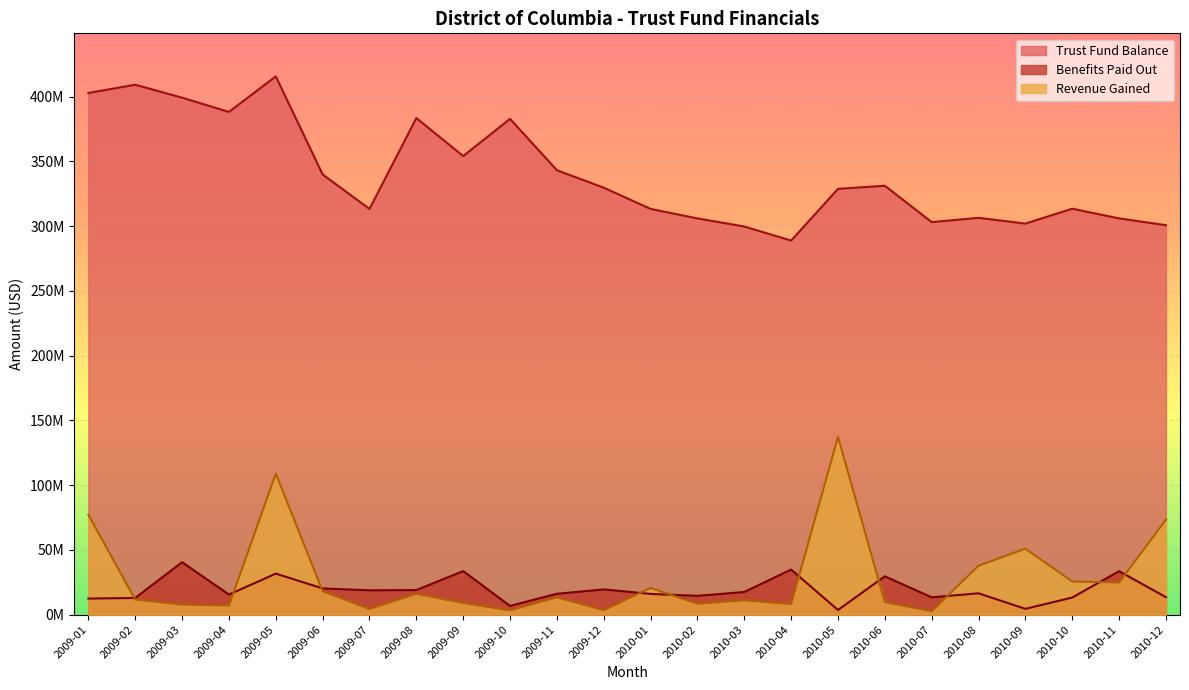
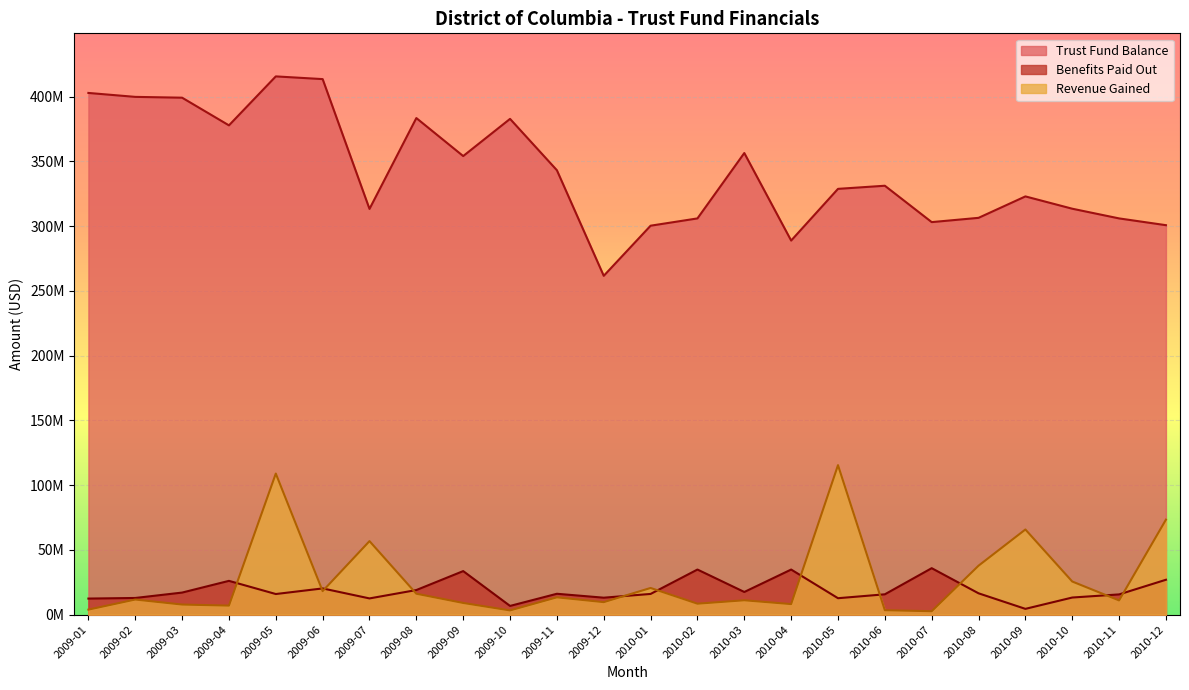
Revenue Gained, 2009-01: 77000000 -> 4000000
Trust Fund Balance, 2009-02: 409000000 -> 400000000
Benefits Paid Out, 2009-03: 41000000 -> 17000000
Trust Fund Balance, 2009-04: 388000000 -> 378000000
Benefits Paid Out, 2009-04: 16000000 -> 26000000
Benefits Paid Out, 2009-05: 32000000 -> 16000000
Trust Fund Balance, 2009-06: 340000000 -> 414000000
Benefits Paid Out, 2009-07: 19000000 -> 13000000
Revenue Gained, 2009-07: 4000000 -> 57000000
Trust Fund Balance, 2009-12: 330000000 -> 262000000
Benefits Paid Out, 2009-12: 19000000 -> 13000000
Revenue Gained, 2009-12: 3000000 -> 10000000
Trust Fund Balance, 2010-01: 313000000 -> 300000000
Benefits Paid Out, 2010-02: 15000000 -> 35000000
Trust Fund Balance, 2010-03: 300000000 -> 356000000
Benefits Paid Out, 2010-05: 4000000 -> 13000000
Revenue Gained, 2010-05: 137000000 -> 115000000
Benefits Paid Out, 2010-06: 30000000 -> 16000000
Revenue Gained, 2010-06: 10000000 -> 3000000
Benefits Paid Out, 2010-07: 13000000 -> 36000000
Trust Fund Balance, 2010-09: 302000000 -> 323000000
Revenue Gained, 2010-09: 51000000 -> 66000000
Benefits Paid Out, 2010-11: 34000000 -> 16000000
Revenue Gained, 2010-11: 25000000 -> 11000000
Benefits Paid Out, 2010-12: 14000000 -> 27000000
